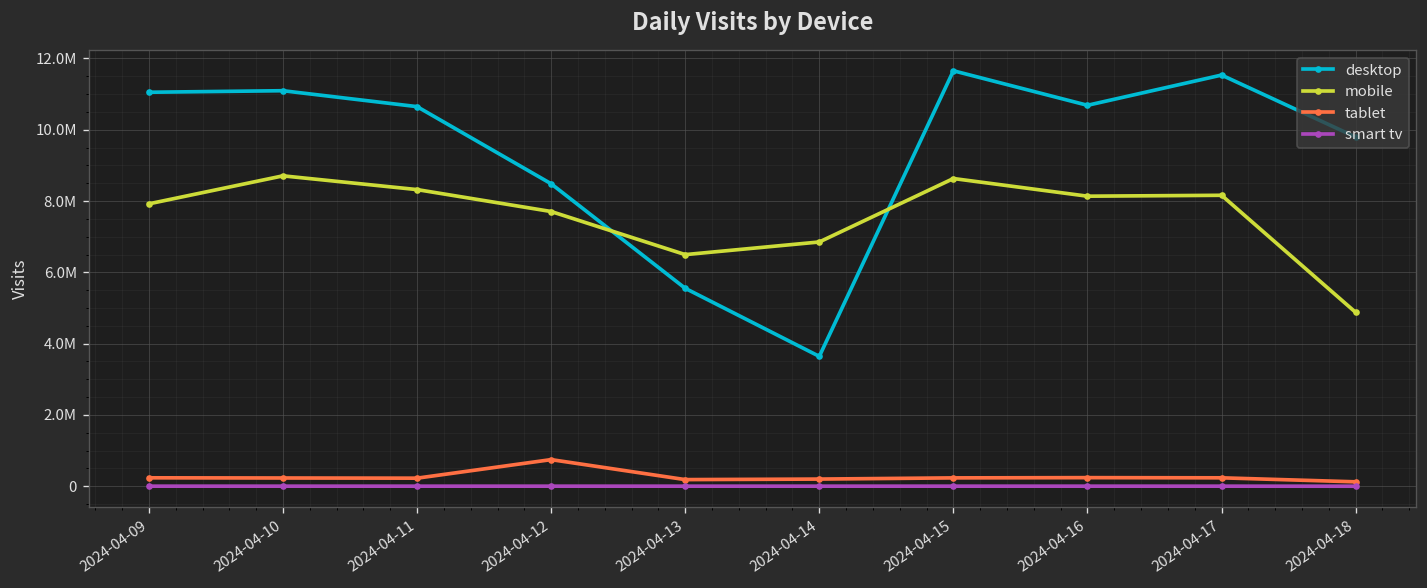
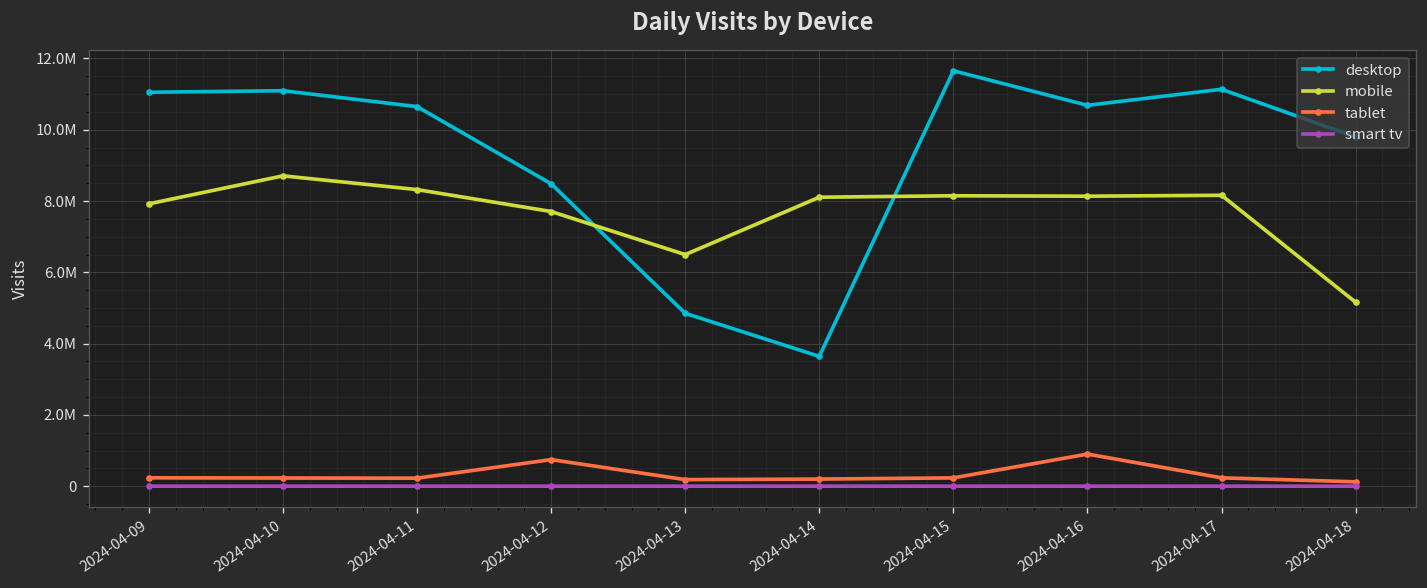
desktop, 2024-04-13: 5600000 -> 4900000
mobile, 2024-04-14: 6900000 -> 8100000
mobile, 2024-04-15: 8600000 -> 8100000
tablet, 2024-04-16: 200000 -> 900000
desktop, 2024-04-17: 11500000 -> 11100000
mobile, 2024-04-18: 4900000 -> 5200000
